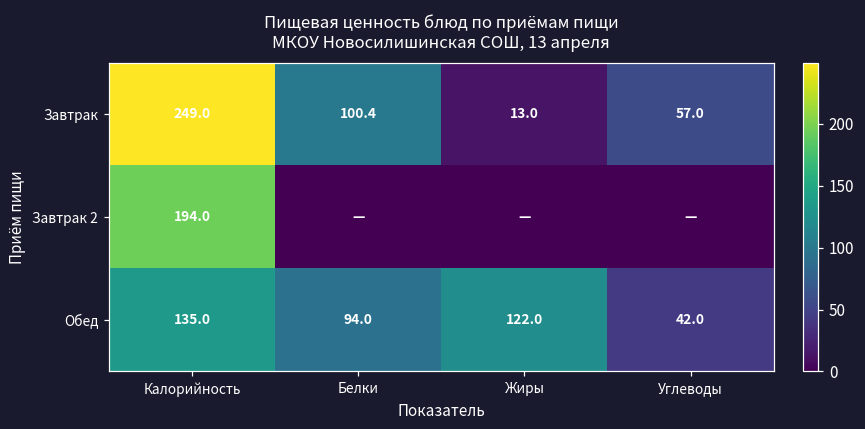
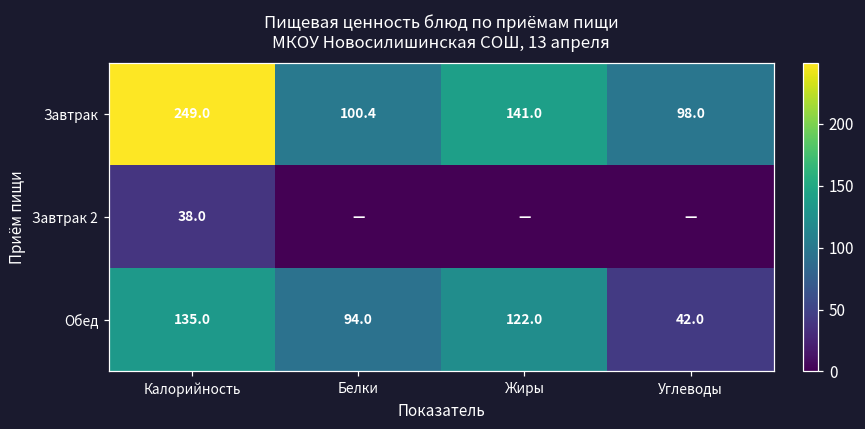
Завтрак, Жиры: 13.0 -> 141.0
Завтрак, Углеводы: 57.0 -> 98.0
Завтрак 2, Калорийность: 194.0 -> 38.0
